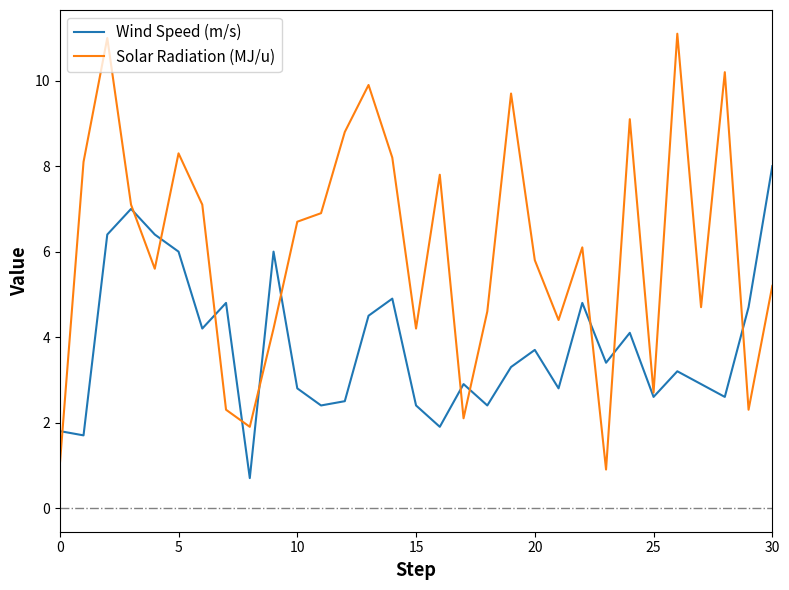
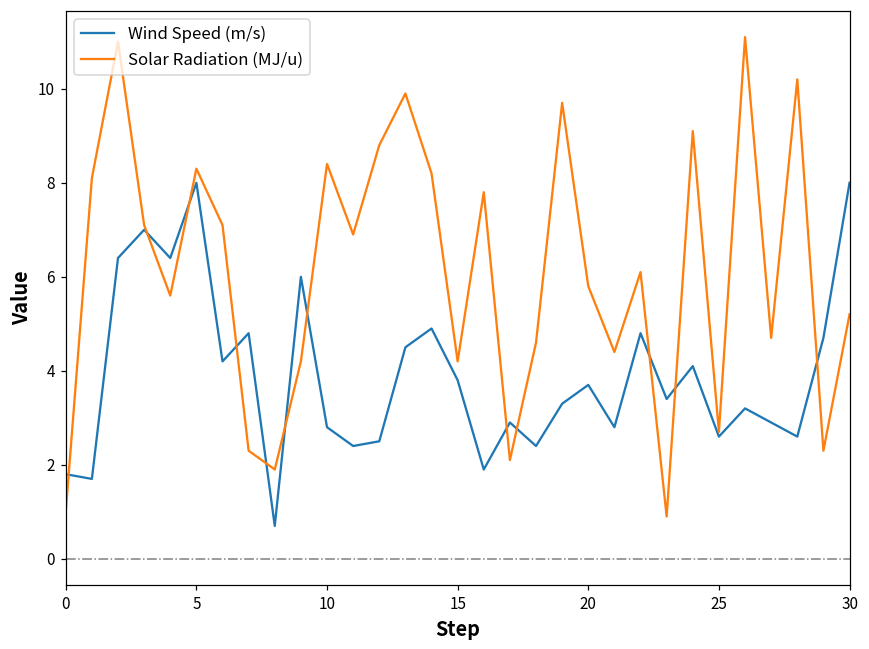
Wind Speed (m/s), 5: 6 -> 8
Solar Radiation (MJ/u), 10: 6.7 -> 8.4
Wind Speed (m/s), 15: 2.4 -> 3.8
